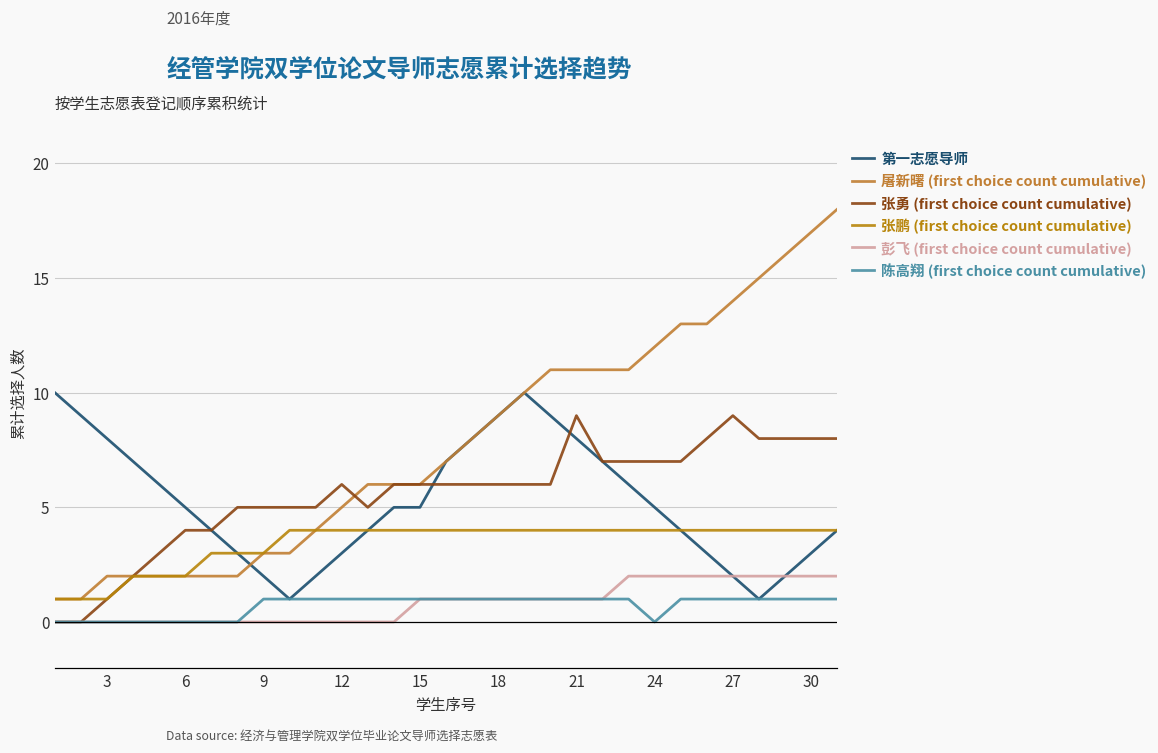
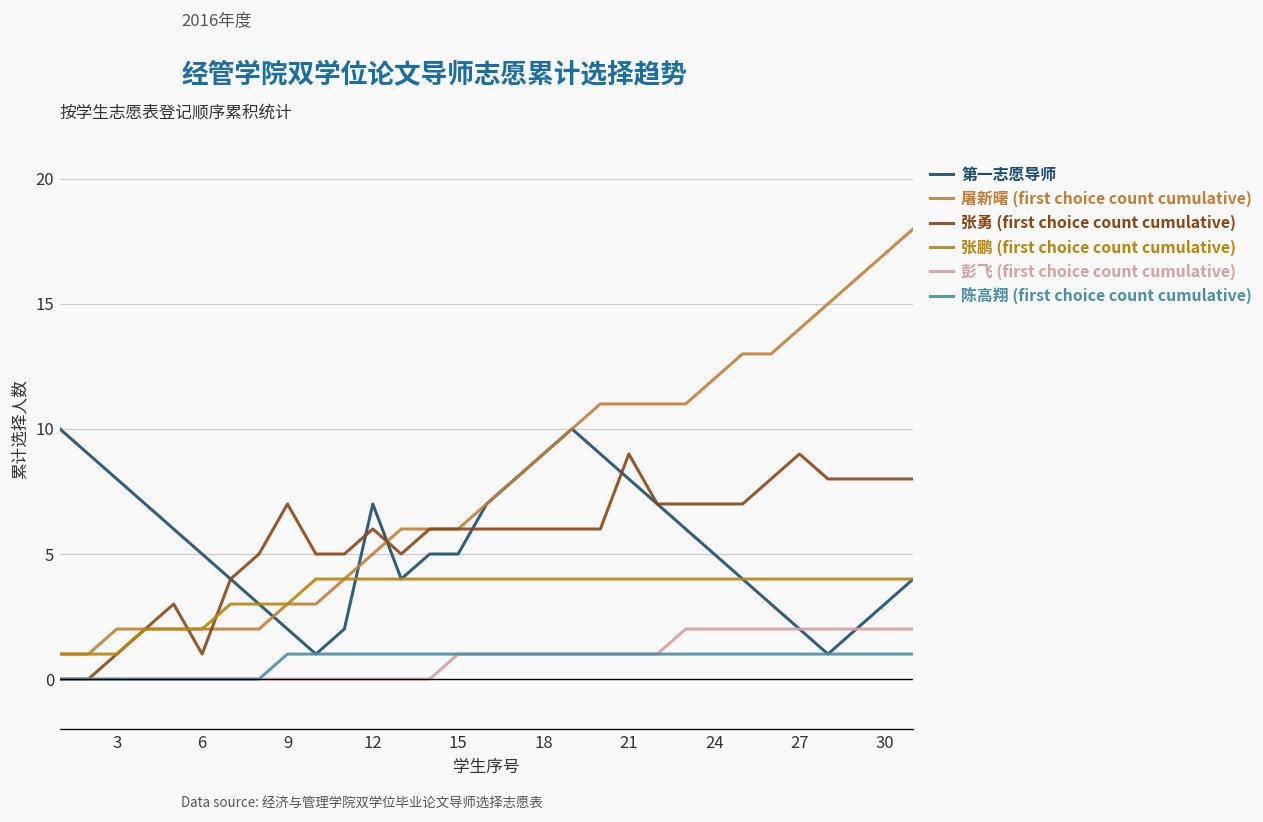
张勇 (first choice count cumulative), 6: 4 -> 1
张勇 (first choice count cumulative), 9: 5 -> 7
第一志愿导师, 12: 3 -> 7
陈高翔 (first choice count cumulative), 24: 0 -> 1
